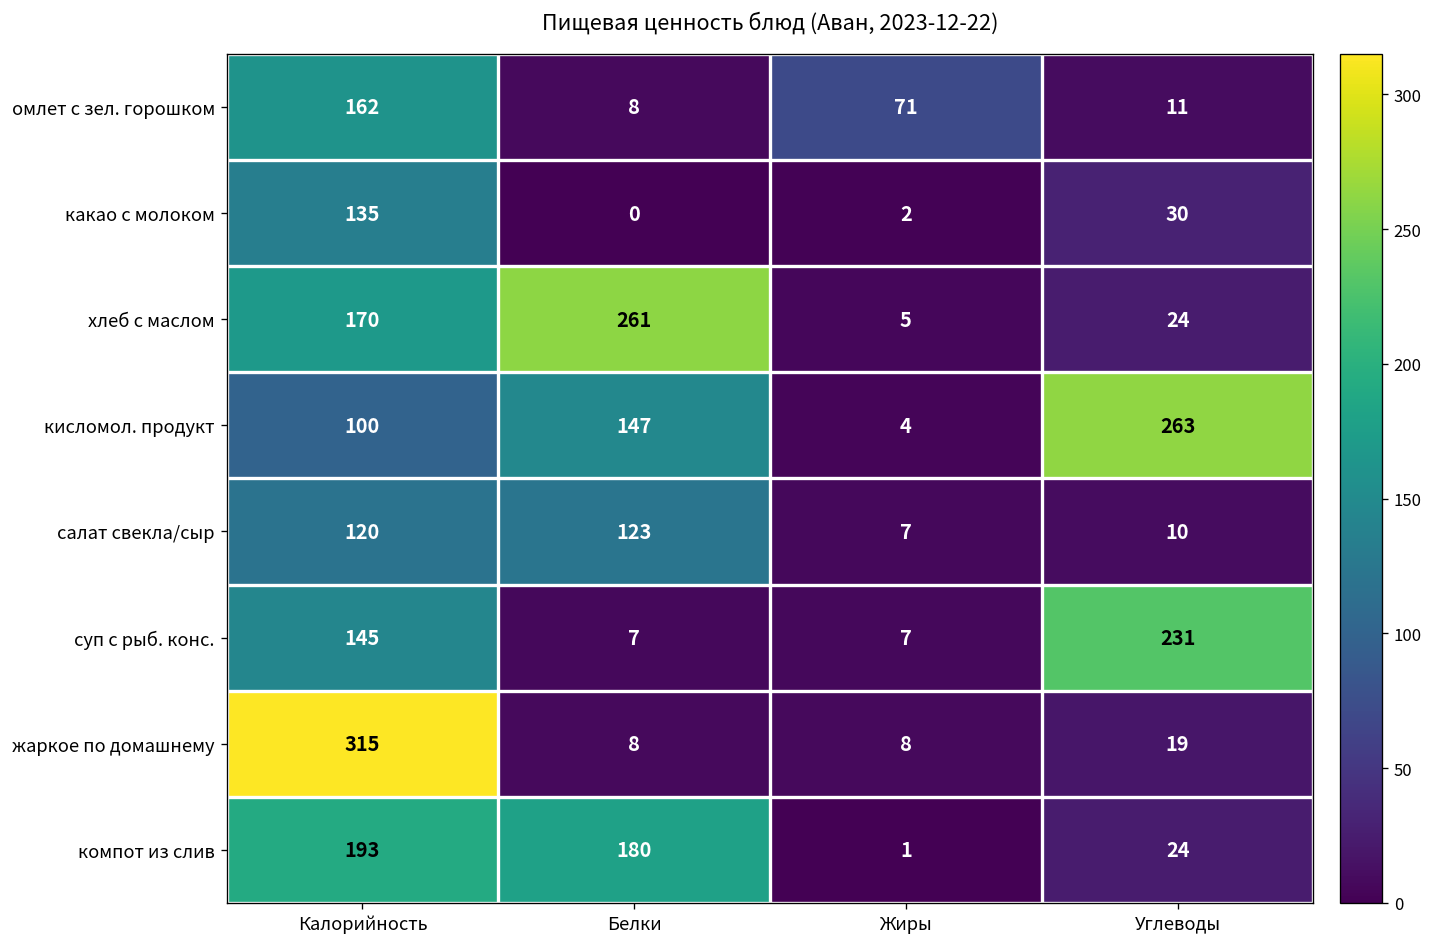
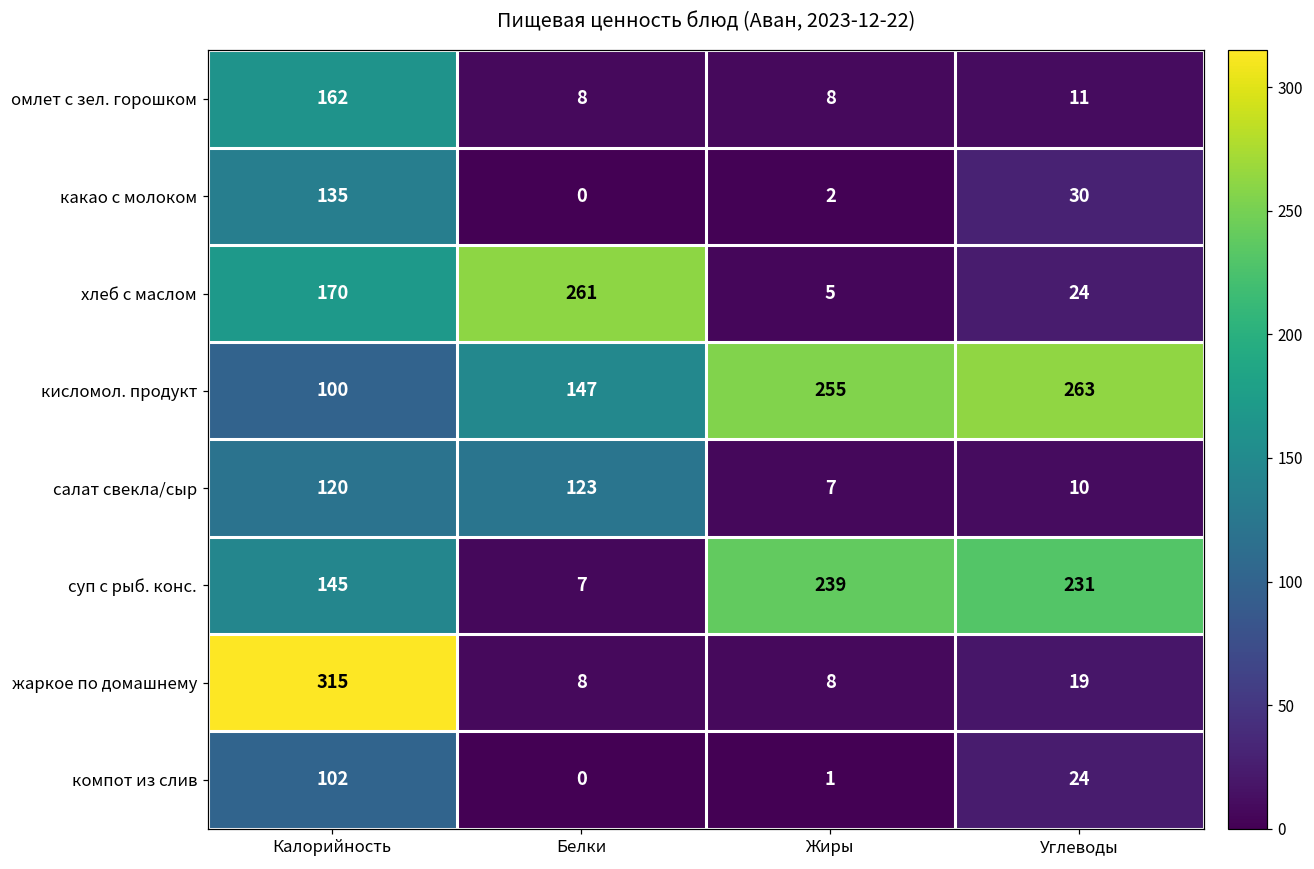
омлет с зел. горошком, Жиры: 71 -> 8
кисломол. продукт, Жиры: 4 -> 255
суп с рыб. конс., Жиры: 7 -> 239
компот из слив, Калорийность: 193 -> 102
компот из слив, Белки: 180 -> 0
